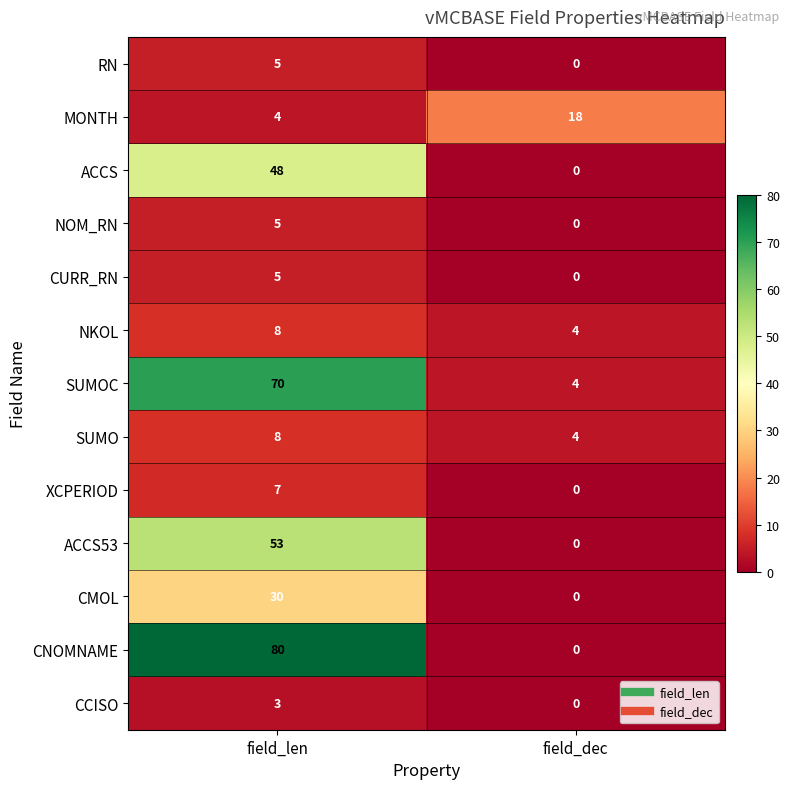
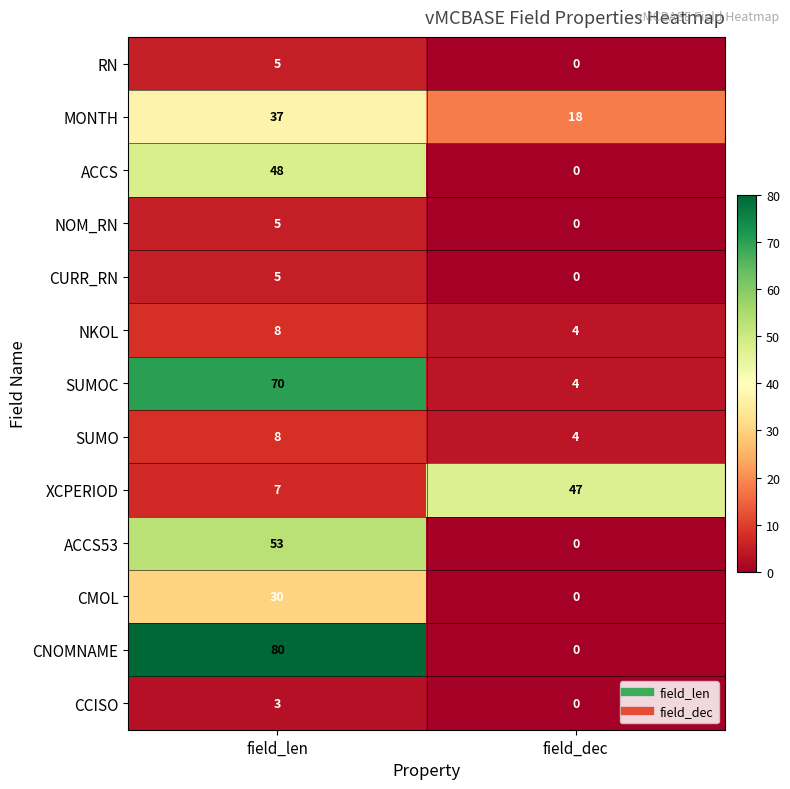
MONTH, field_len: 4 -> 37
XCPERIOD, field_dec: 0 -> 47
